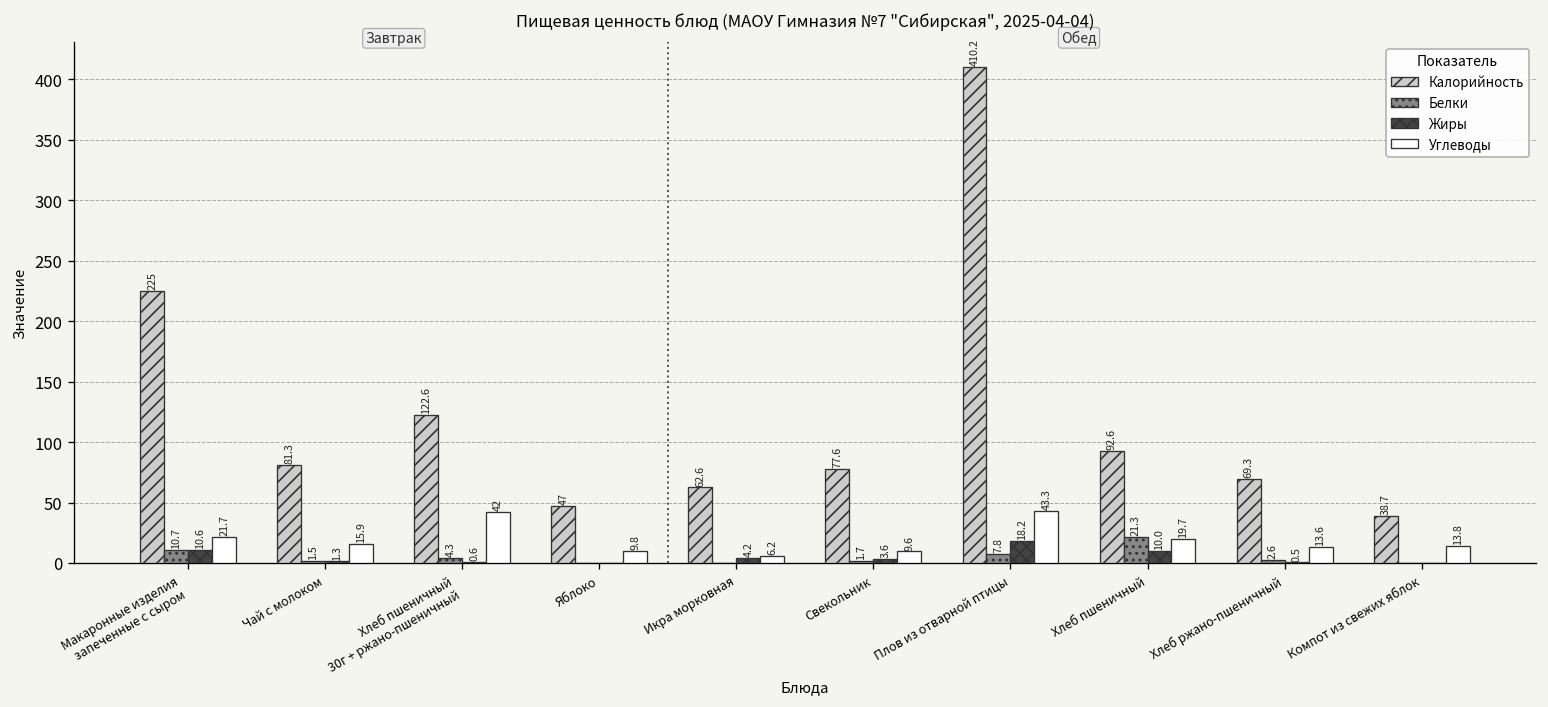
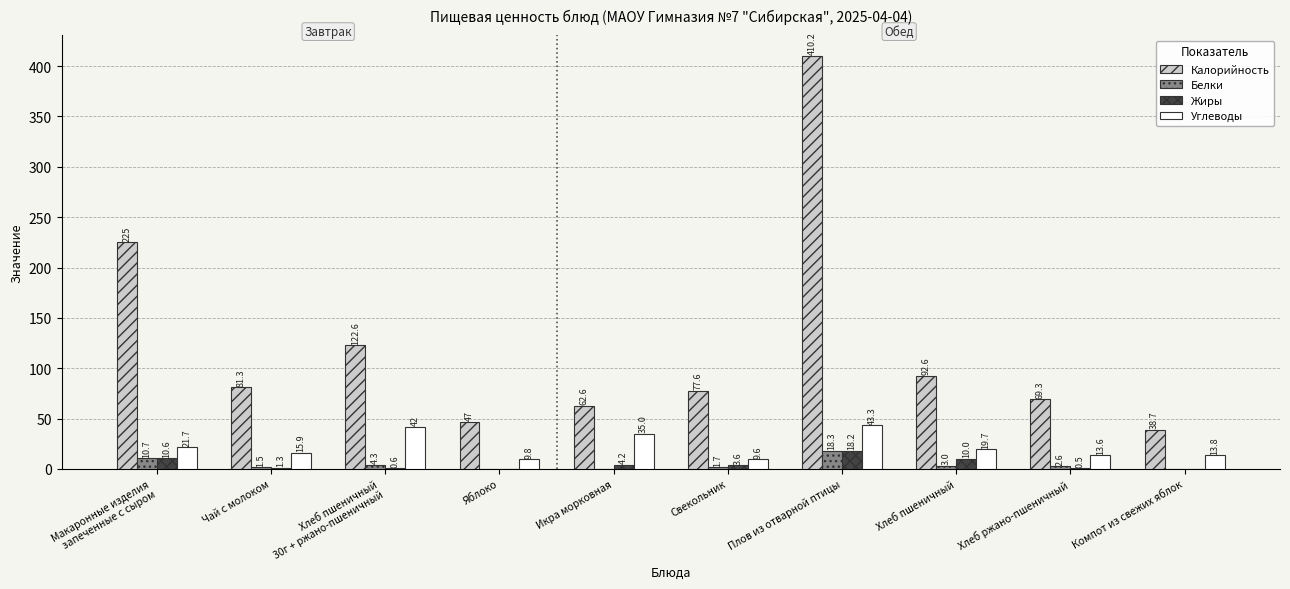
Углеводы, Икра морковная: 6.2 -> 35.0
Белки, Плов из отварной птицы: 7.8 -> 18.3
Белки, Хлеб пшеничный: 21.3 -> 3.0
